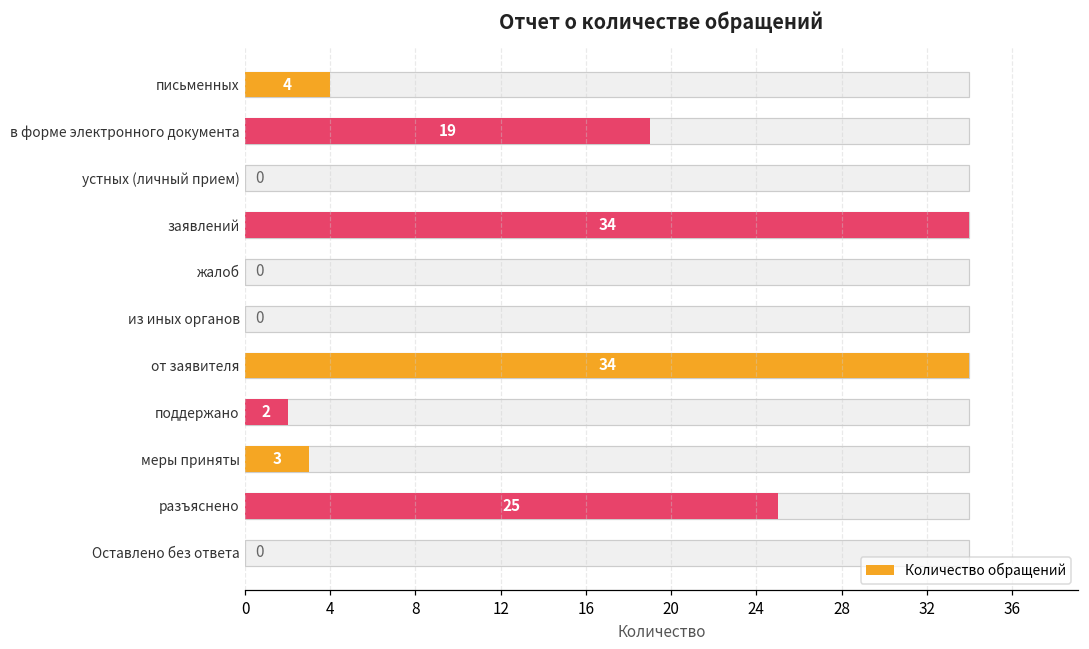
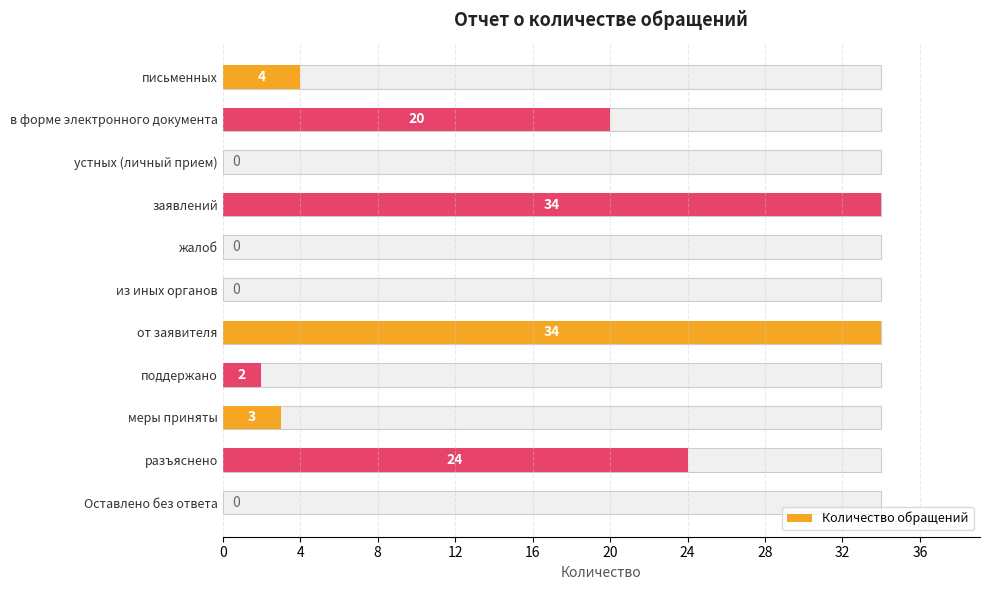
Количество обращений, в форме электронного документа: 19 -> 20
Количество обращений, разъяснено: 25 -> 24
